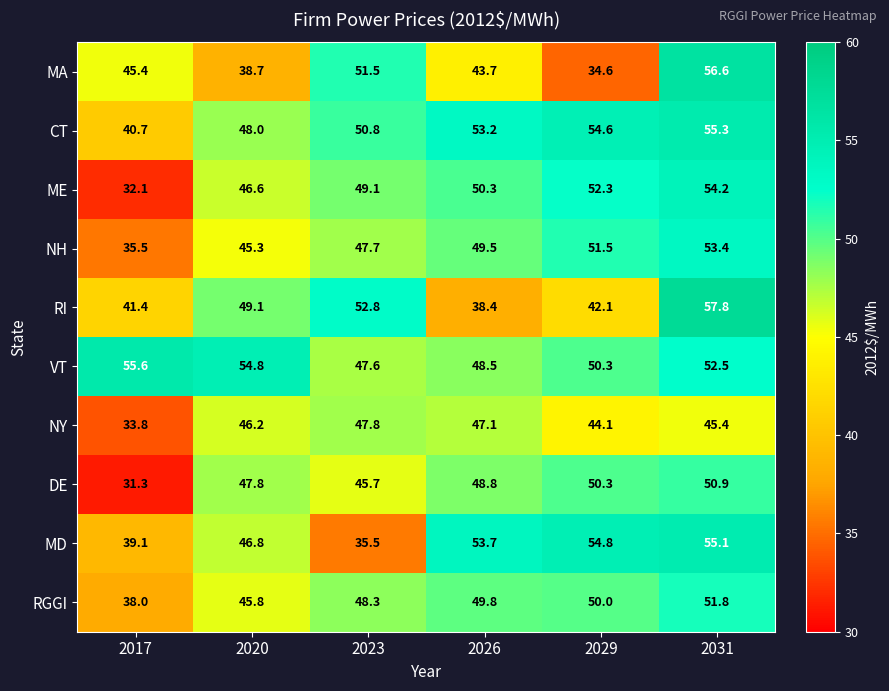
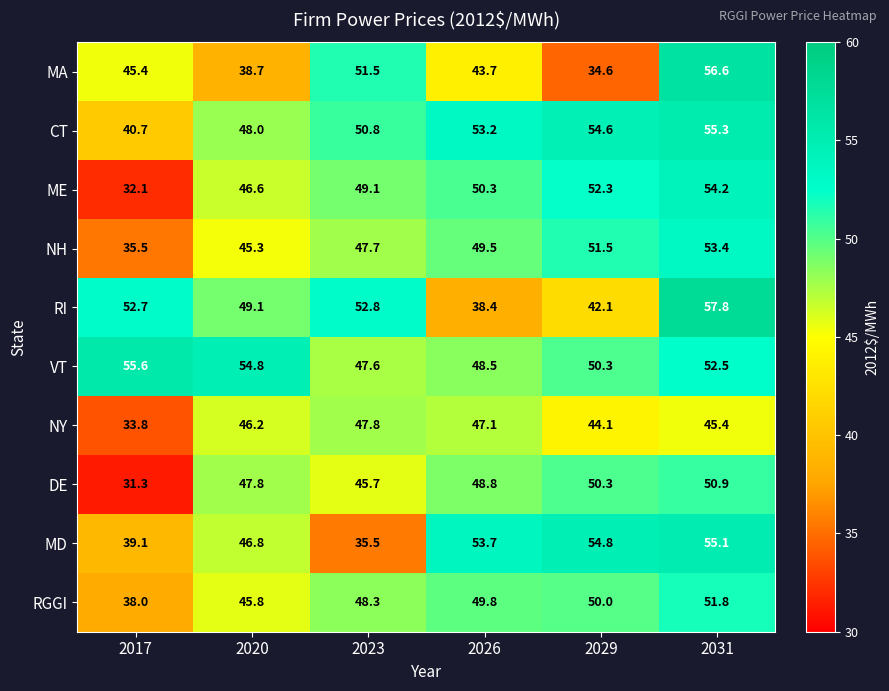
RI, 2017: 41.4 -> 52.7
